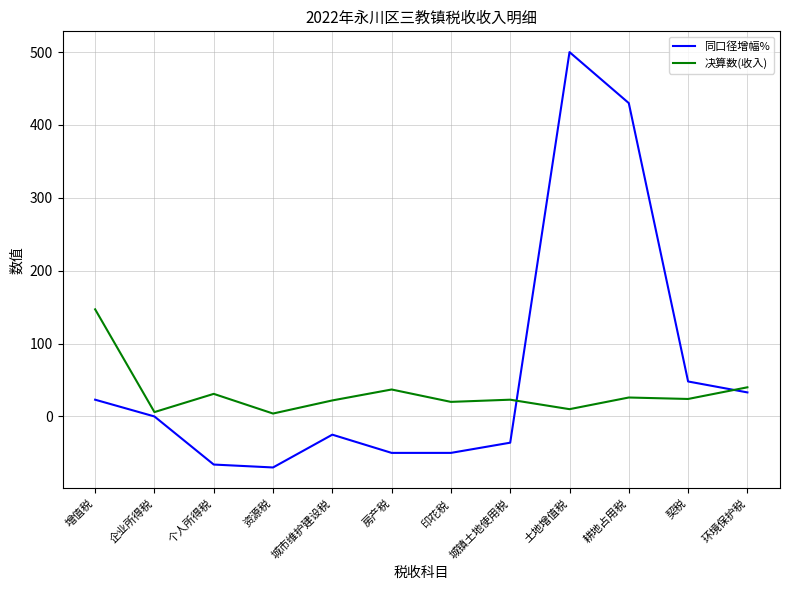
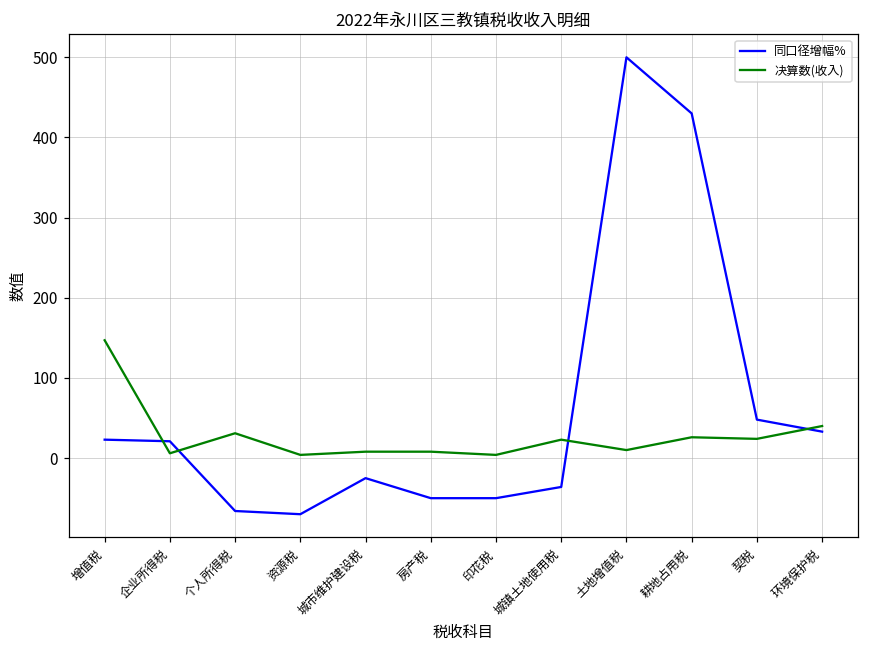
同口径增幅%, 企业所得税: 0 -> 20
决算数(收入), 城市维护建设税: 20 -> 10
决算数(收入), 房产税: 40 -> 10
决算数(收入), 印花税: 20 -> 0
